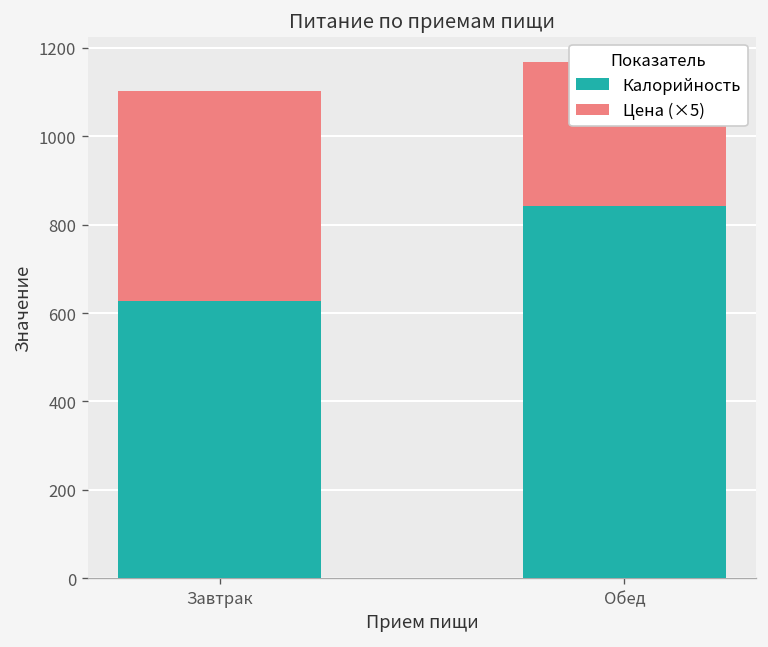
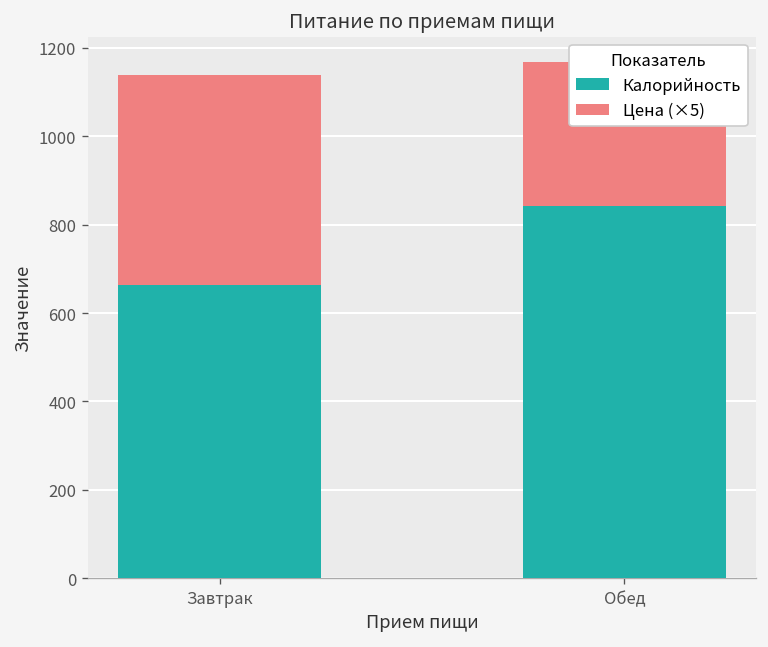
Калорийность, Завтрак: 630 -> 660
